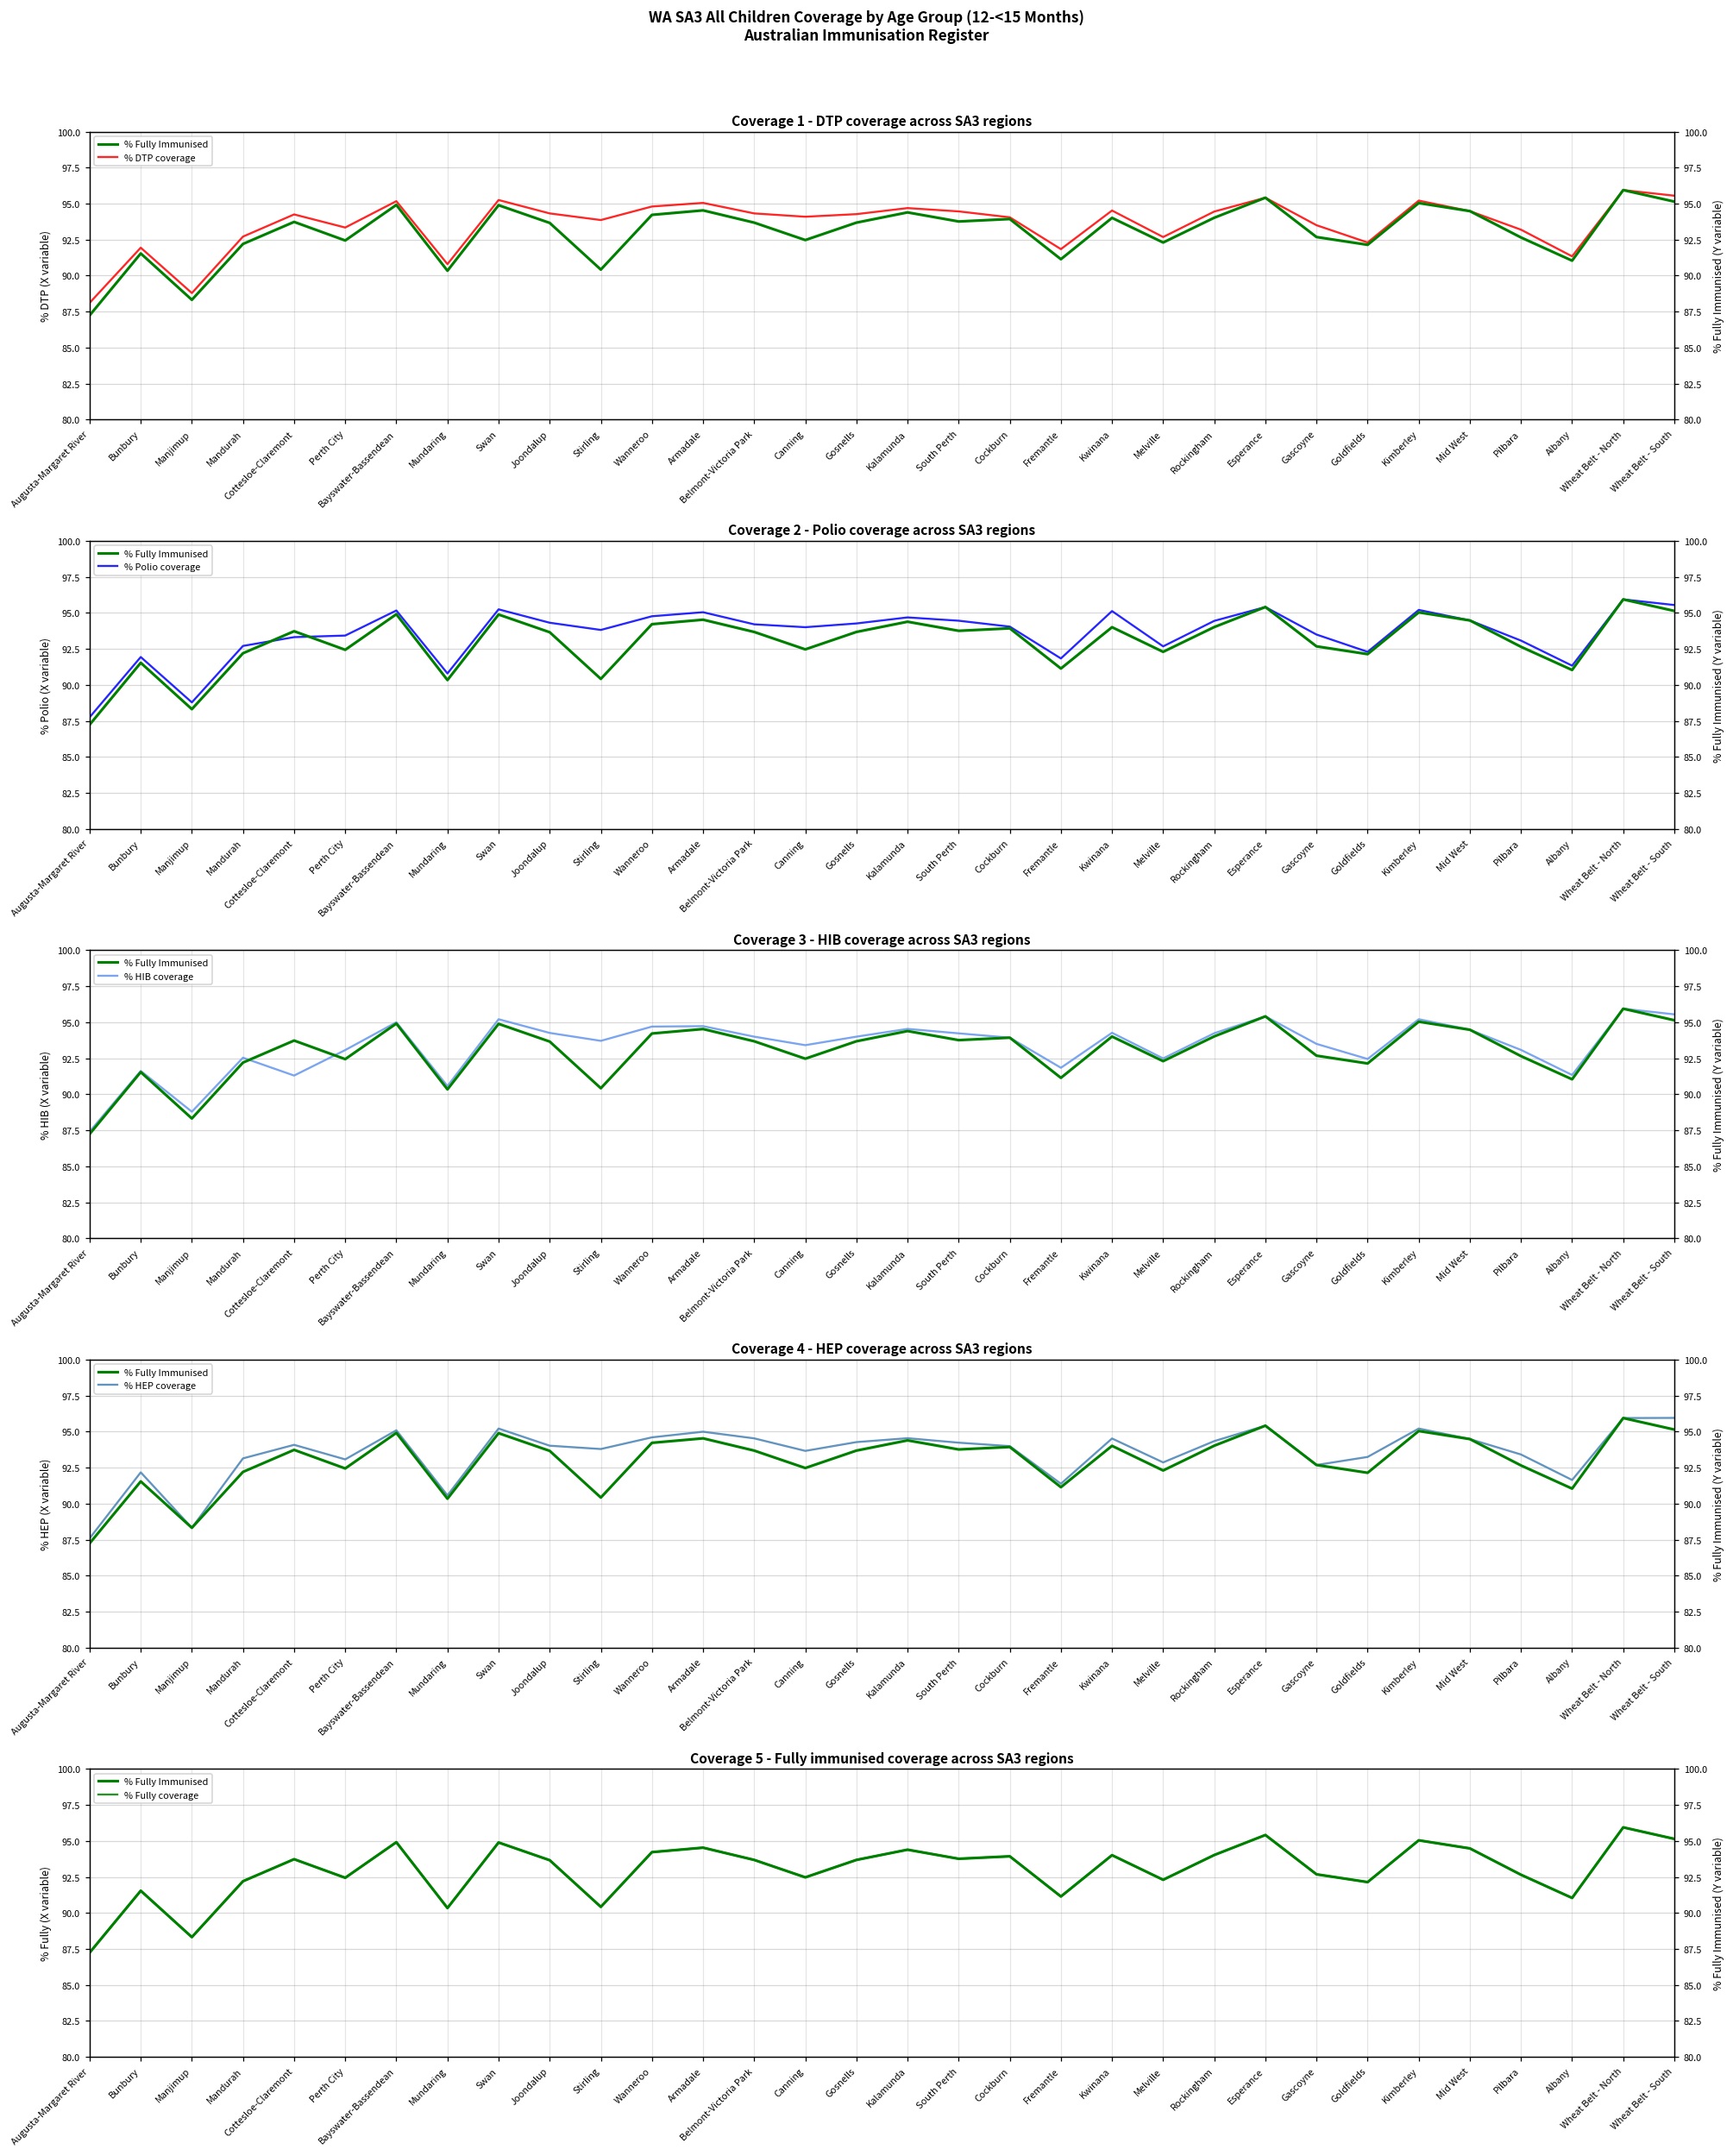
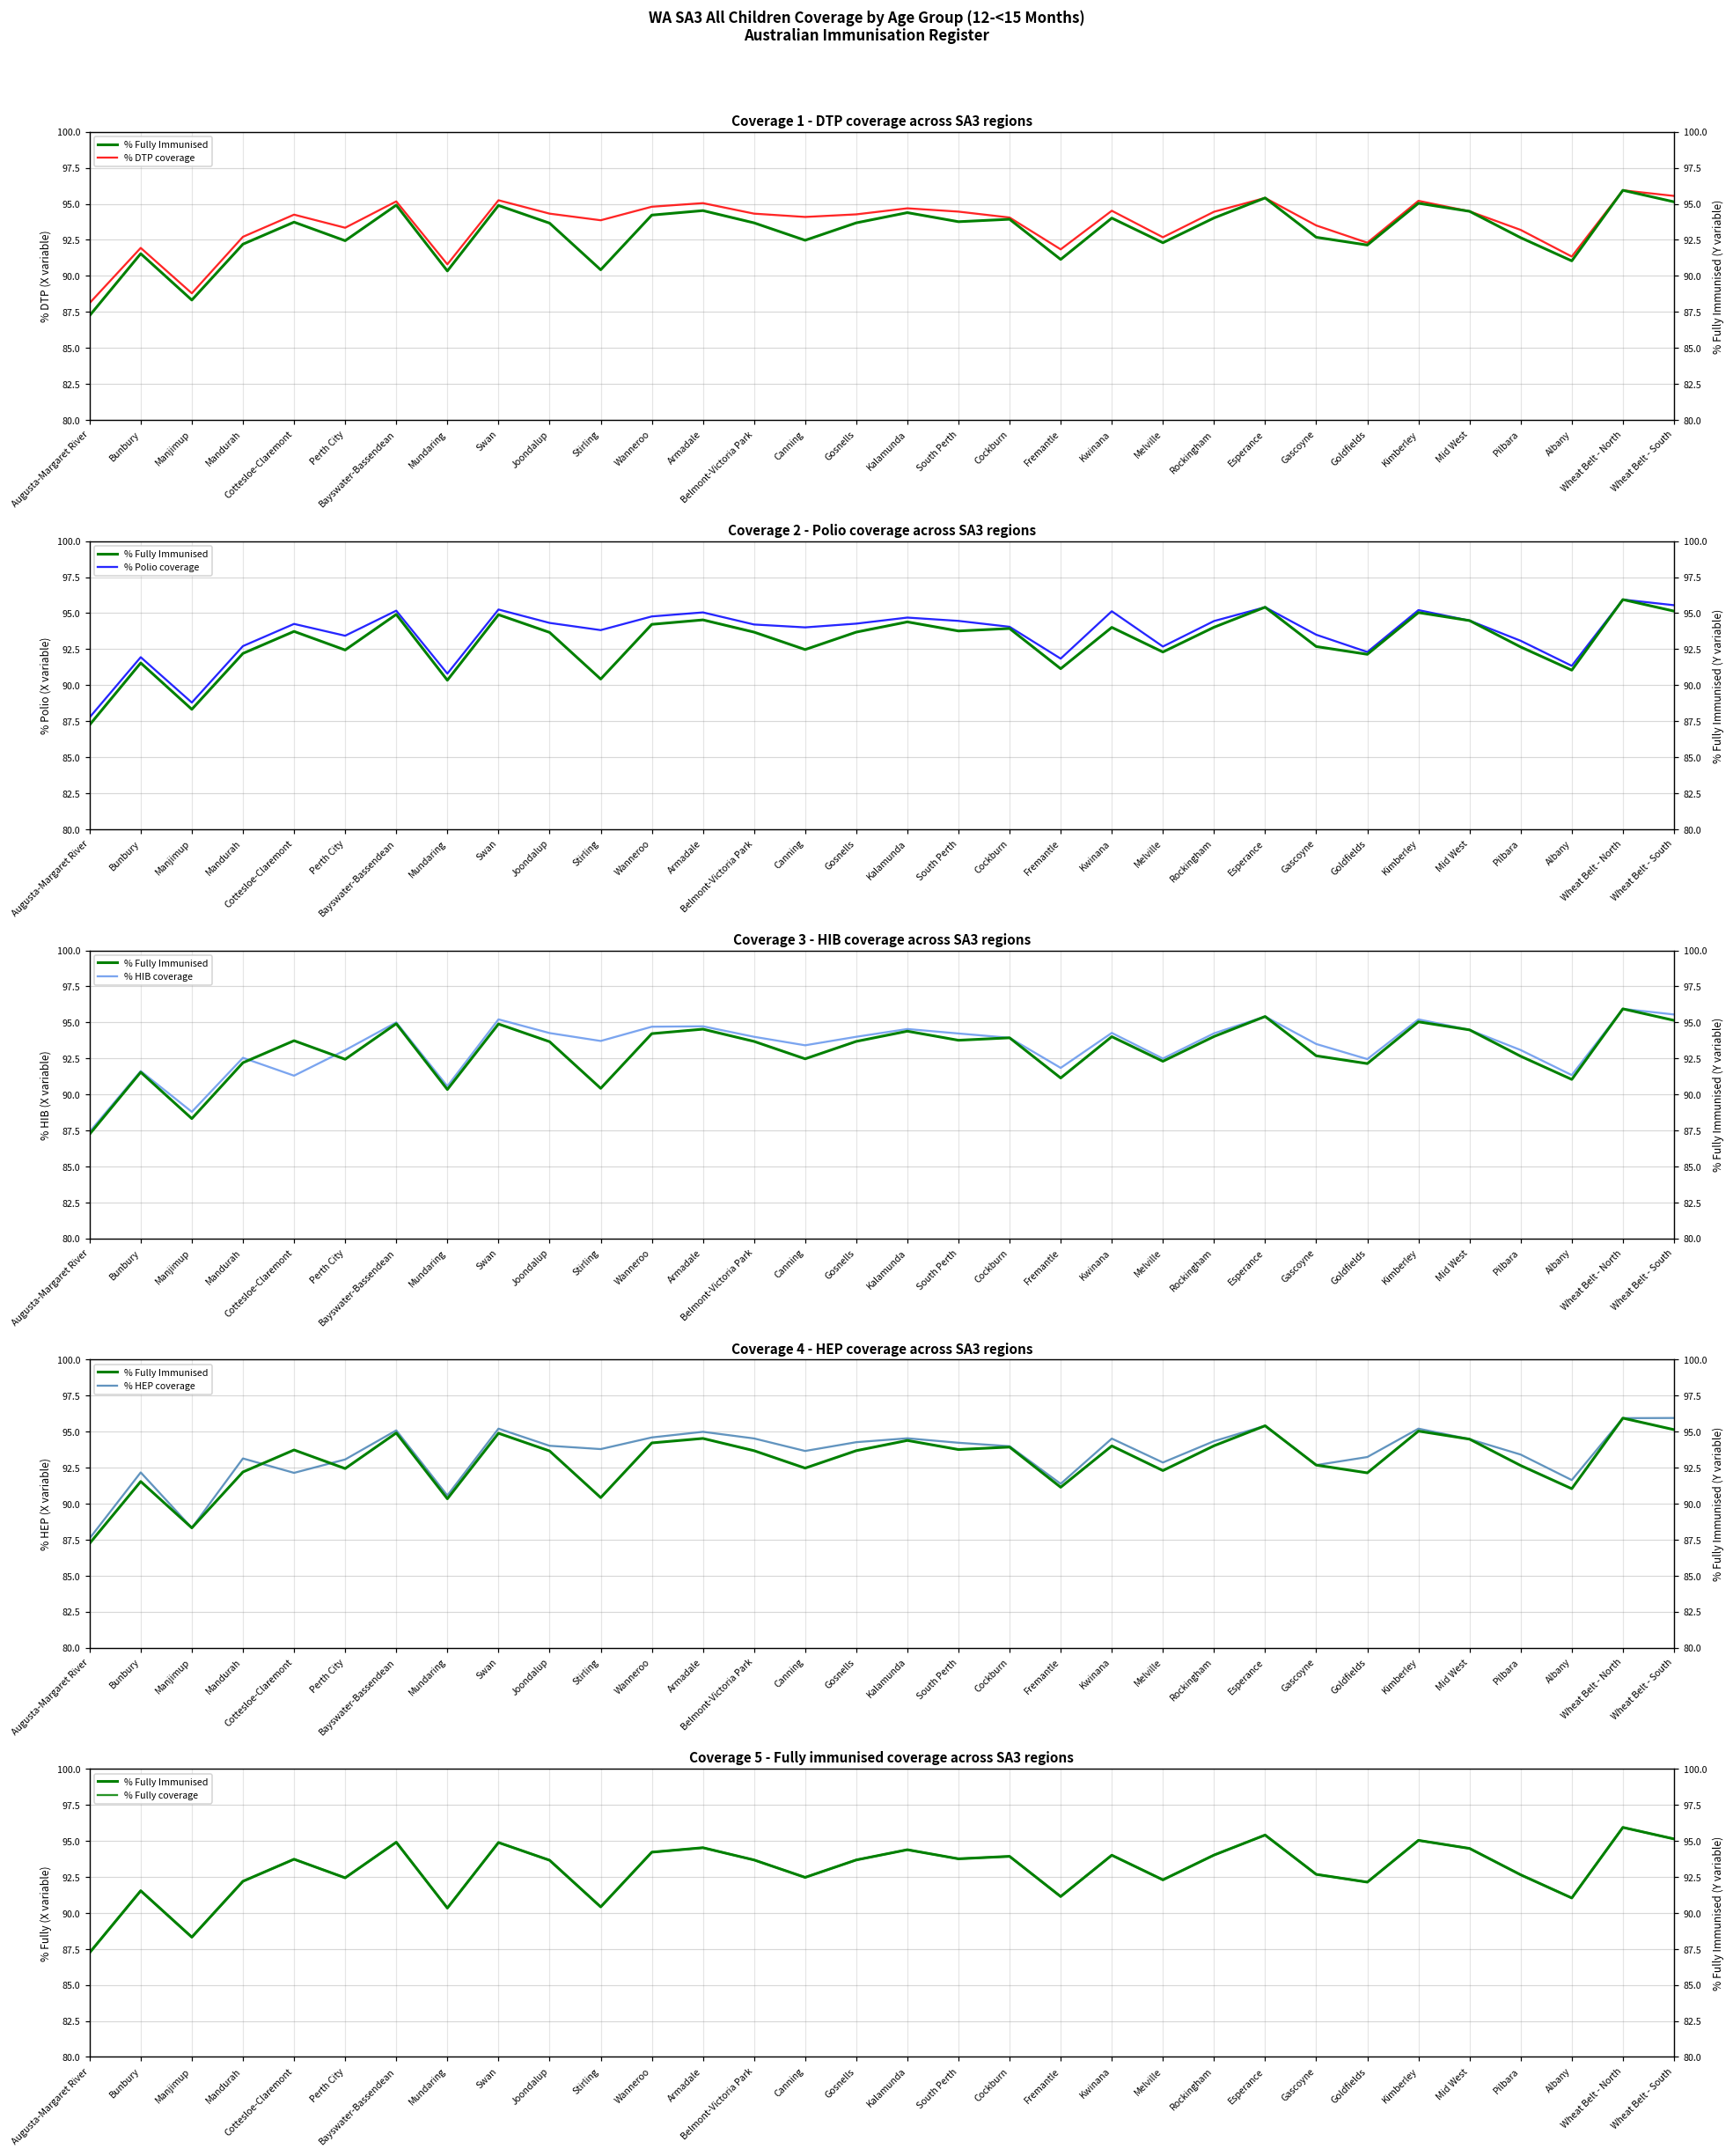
Coverage 2 - Polio coverage across SA3 regions, % Polio coverage, Cottesloe-Claremont: 93.3 -> 94.3
Coverage 4 - HEP coverage across SA3 regions, % HEP coverage, Cottesloe-Claremont: 94.1 -> 92.1
